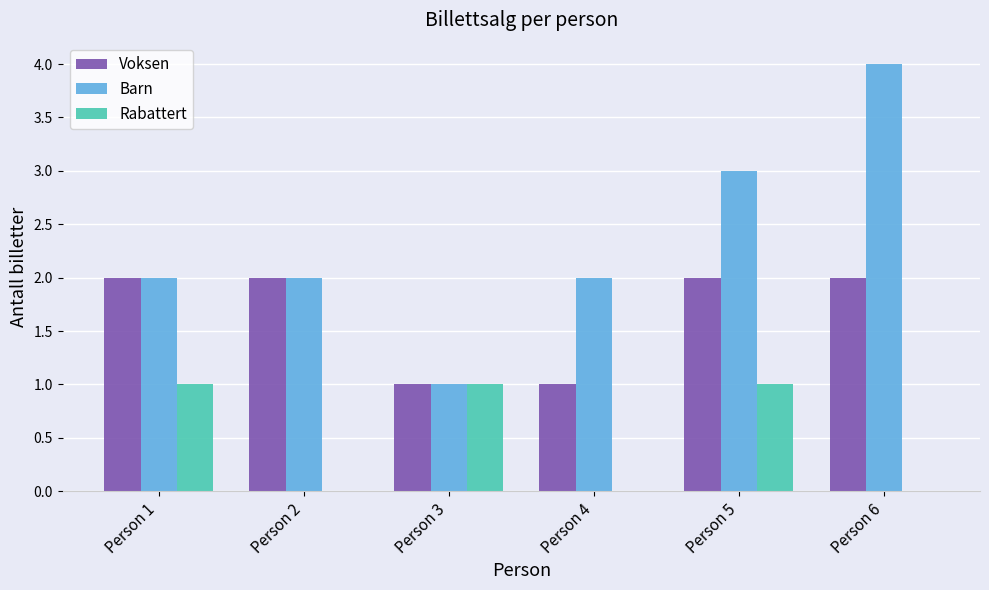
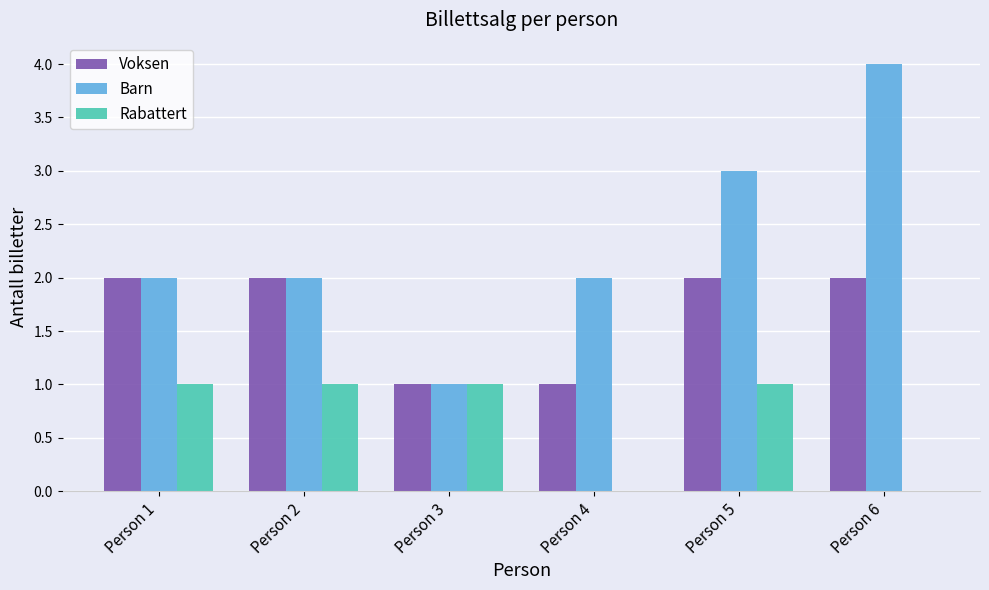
Rabattert, Person 2: 0 -> 1
